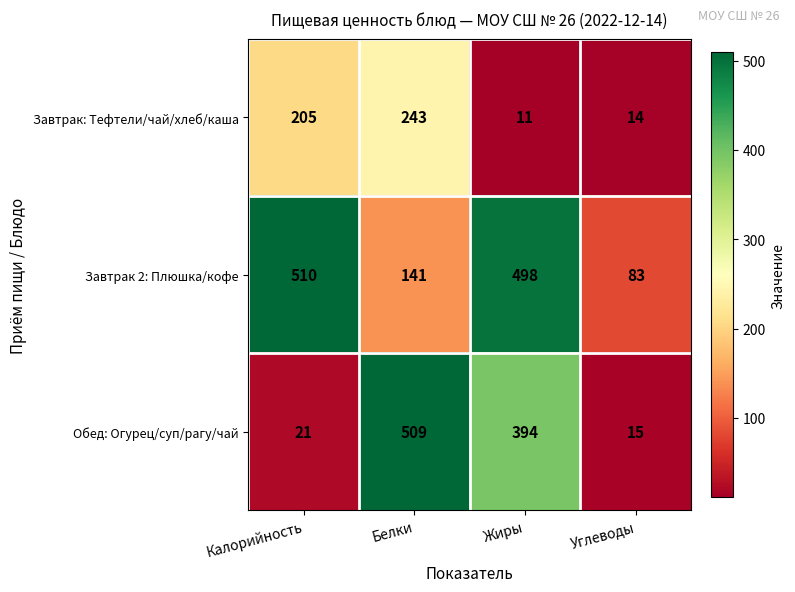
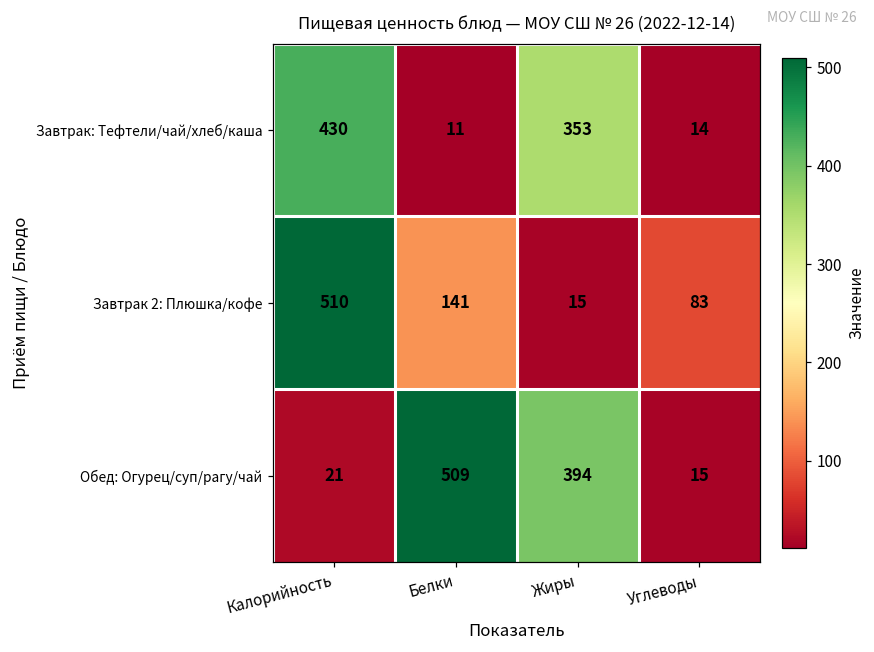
Завтрак: Тефтели/чай/хлеб/каша, Калорийность: 205 -> 430
Завтрак: Тефтели/чай/хлеб/каша, Белки: 243 -> 11
Завтрак: Тефтели/чай/хлеб/каша, Жиры: 11 -> 353
Завтрак 2: Плюшка/кофе, Жиры: 498 -> 15
